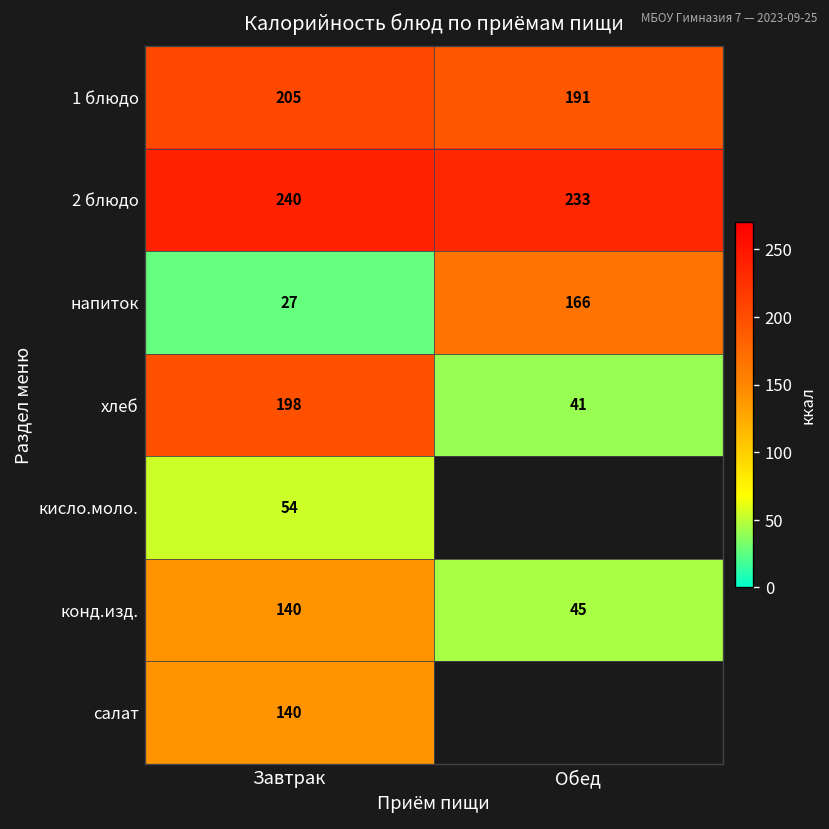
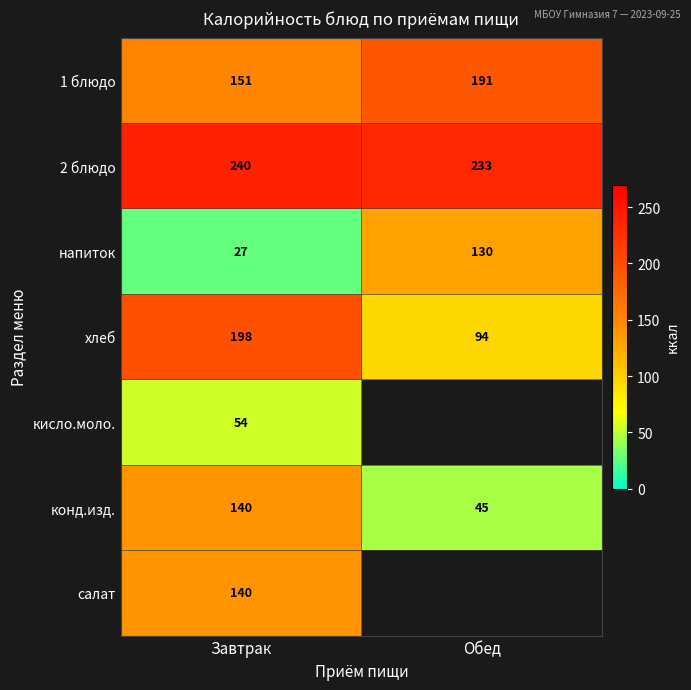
1 блюдо, Завтрак: 205 -> 151
напиток, Обед: 166 -> 130
хлеб, Обед: 41 -> 94
